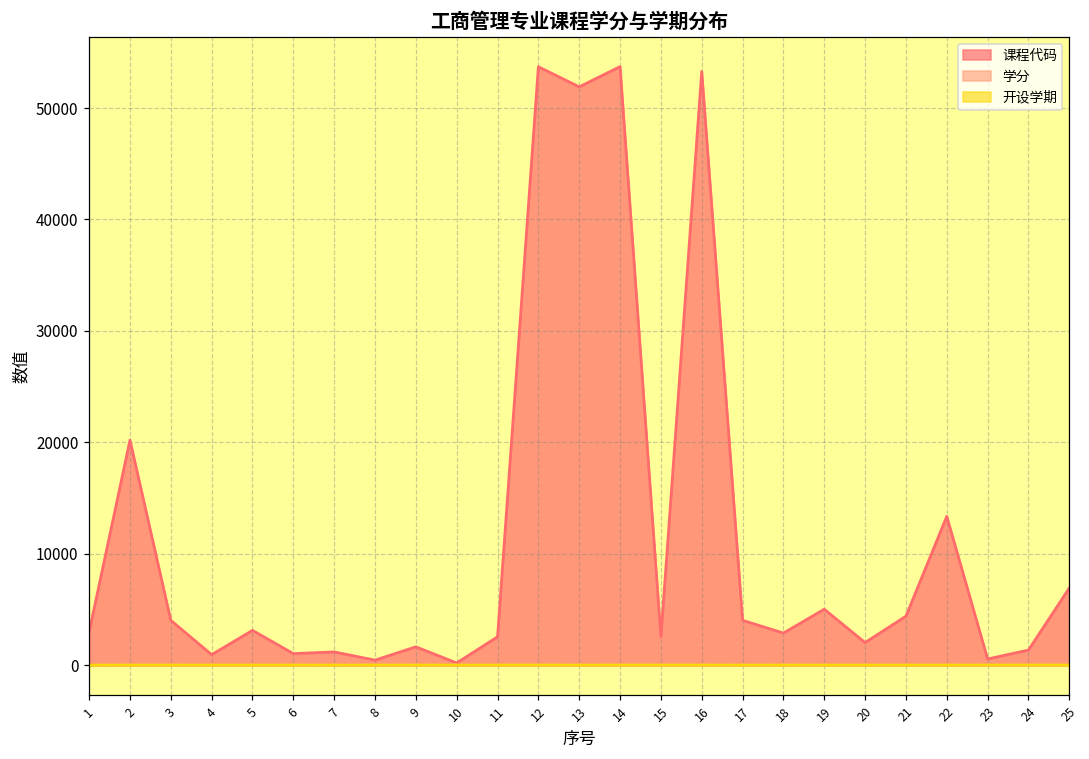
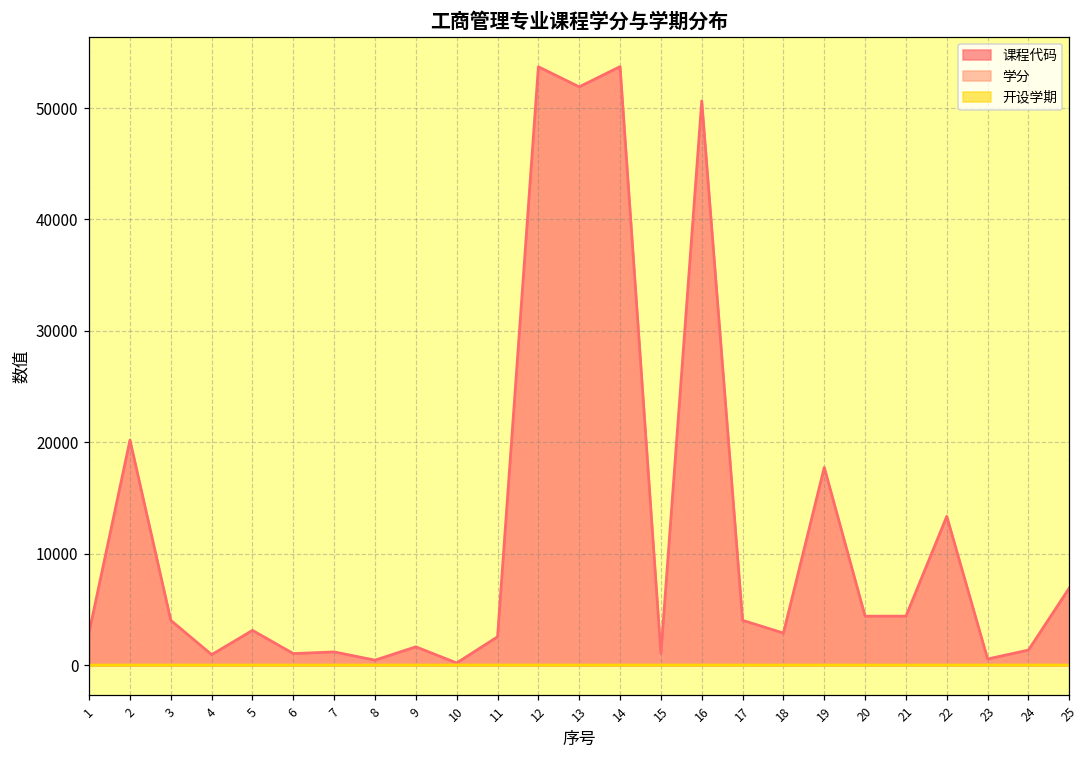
课程代码, 15: 2500 -> 1000
课程代码, 16: 53300 -> 50600
课程代码, 19: 5000 -> 17700
课程代码, 20: 2000 -> 4400
